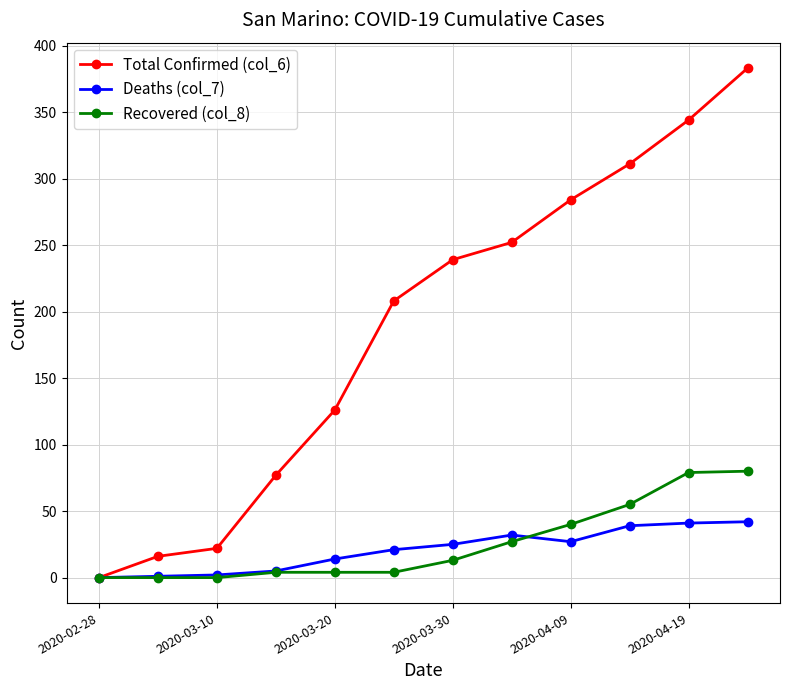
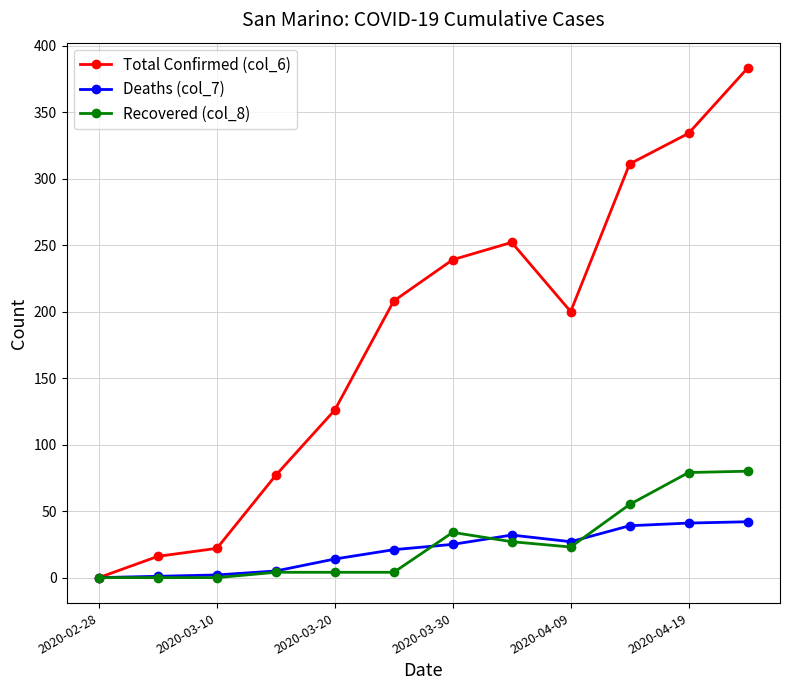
Recovered (col_8), 2020-03-30: 13 -> 34
Total Confirmed (col_6), 2020-04-09: 284 -> 200
Recovered (col_8), 2020-04-09: 40 -> 23
Total Confirmed (col_6), 2020-04-19: 344 -> 334
